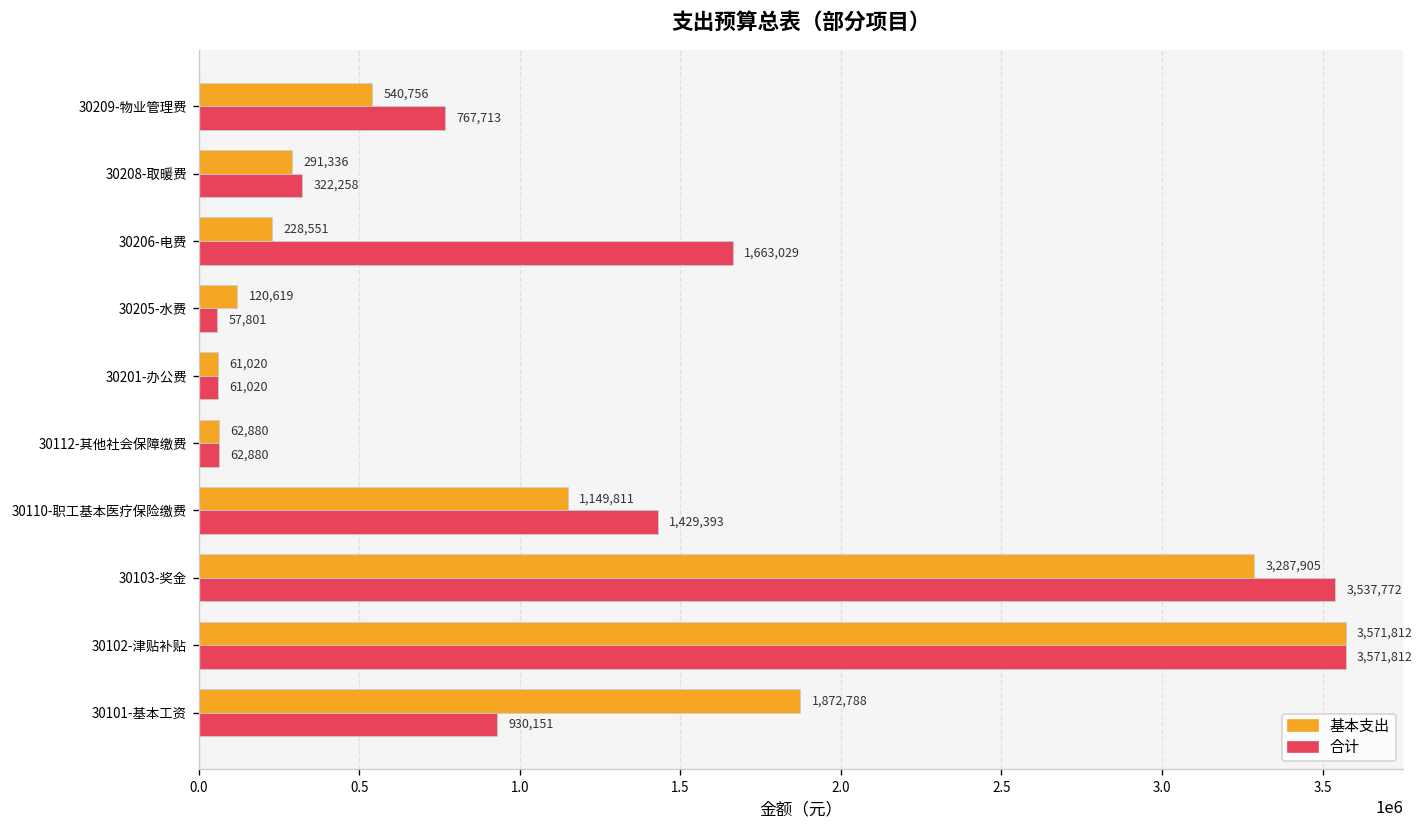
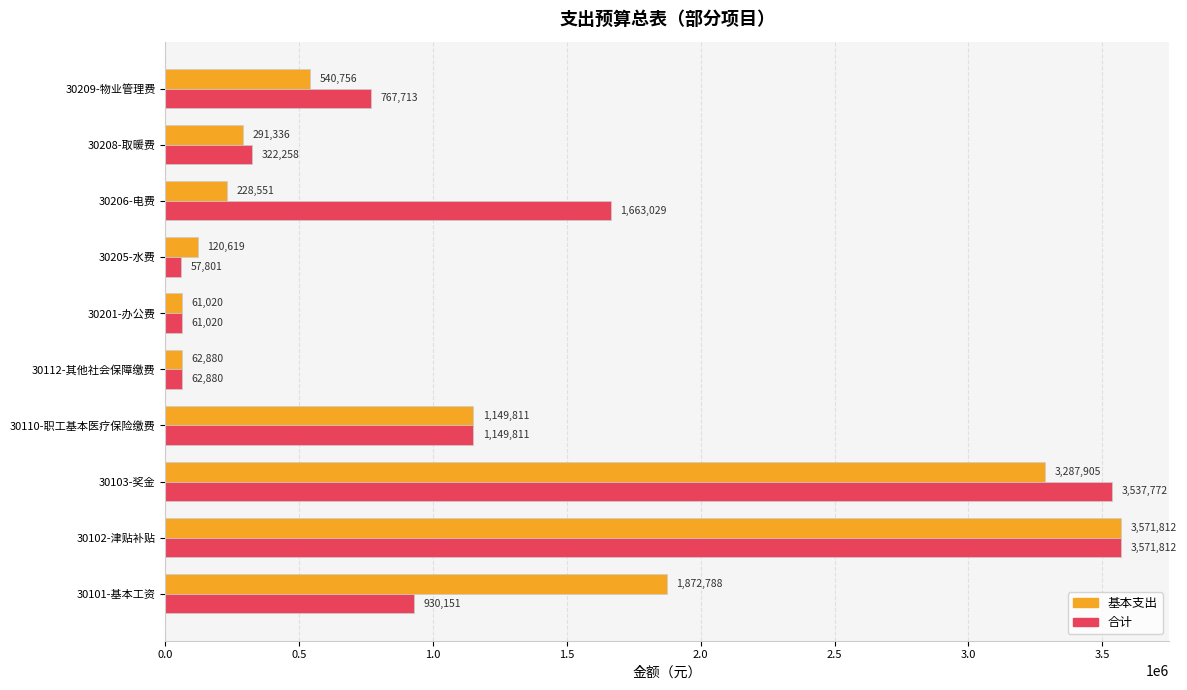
合计, 30110-职工基本医疗保险缴费: 1,429,393 -> 1,149,811
